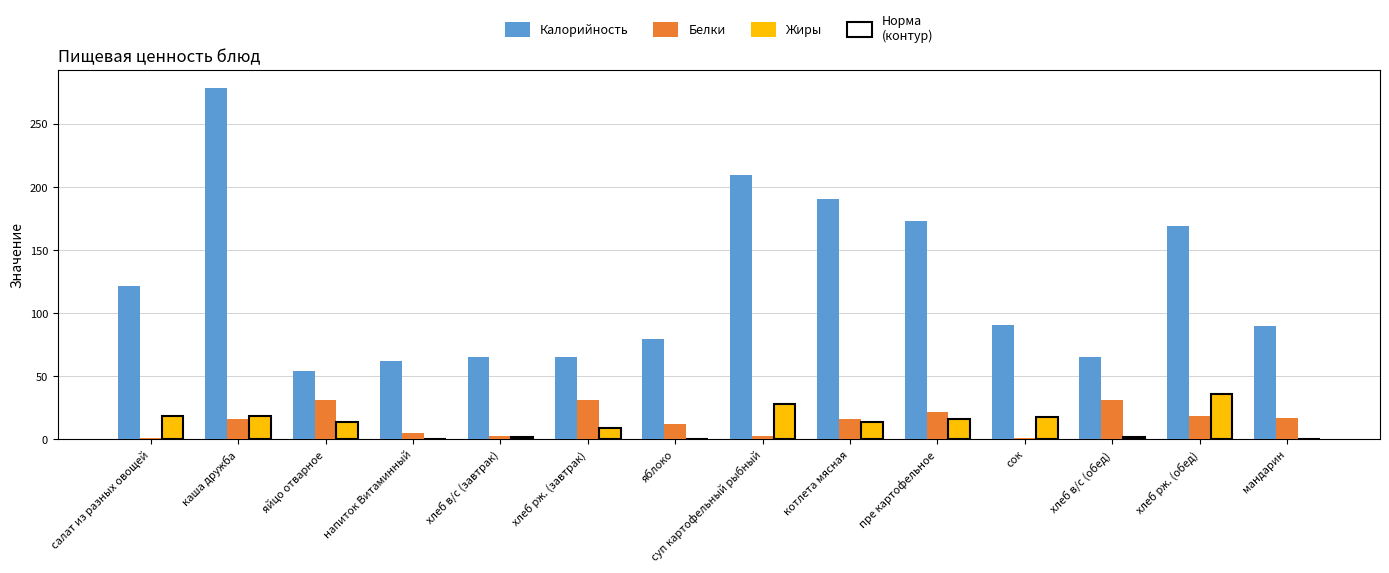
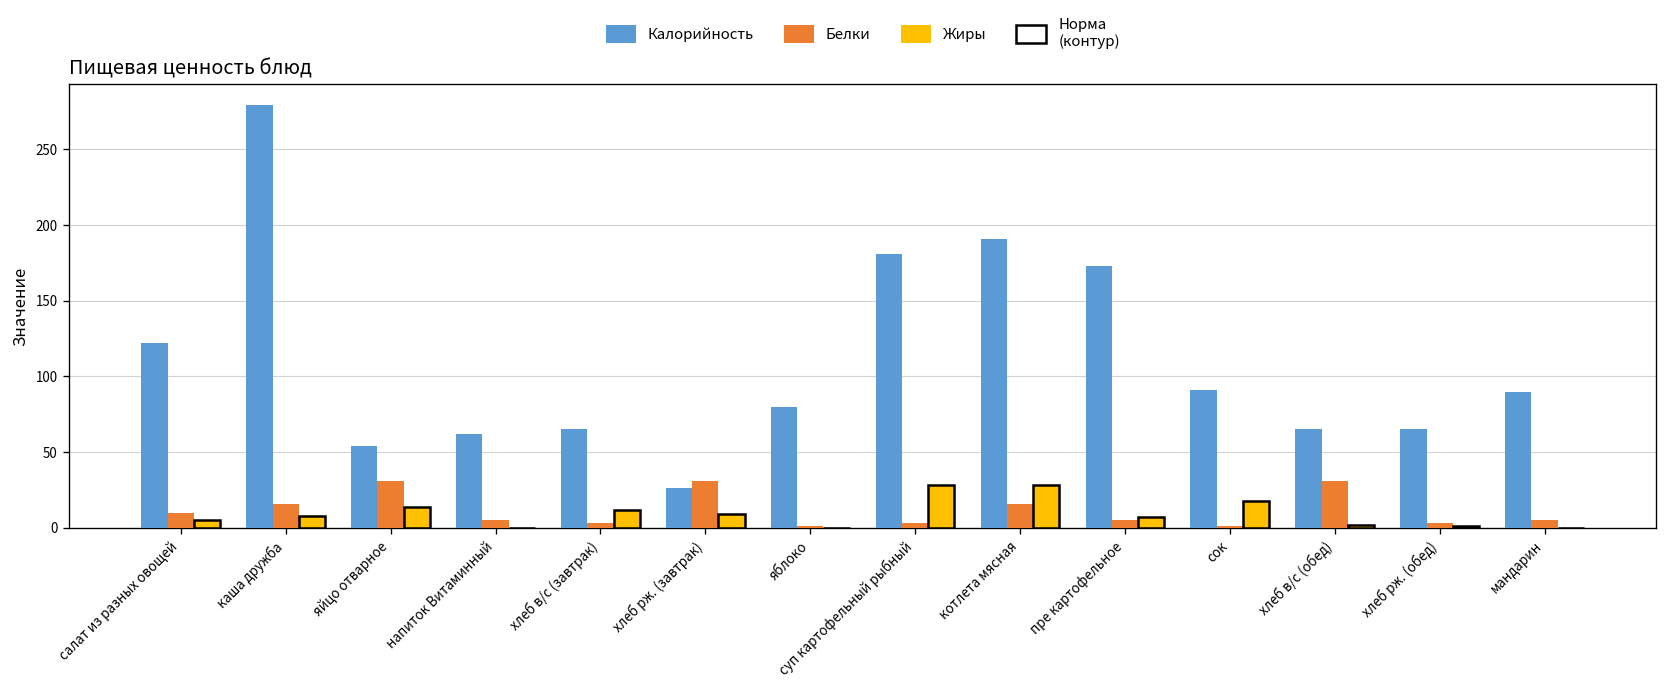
Белки, салат из разных овощей: 1 -> 10
Жиры, салат из разных овощей: 19 -> 5
Жиры, каша дружба: 19 -> 8
Жиры, хлеб в/с (завтрак): 2 -> 12
Калорийность, хлеб рж. (завтрак): 65 -> 26
Белки, яблоко: 12 -> 1
Калорийность, суп картофельный рыбный: 210 -> 181
Жиры, котлета мясная: 14 -> 28
Белки, пре картофельное: 22 -> 5
Жиры, пре картофельное: 16 -> 7
Калорийность, хлеб рж. (обед): 169 -> 65
Белки, хлеб рж. (обед): 19 -> 3
Жиры, хлеб рж. (обед): 36 -> 1
Белки, мандарин: 17 -> 5
